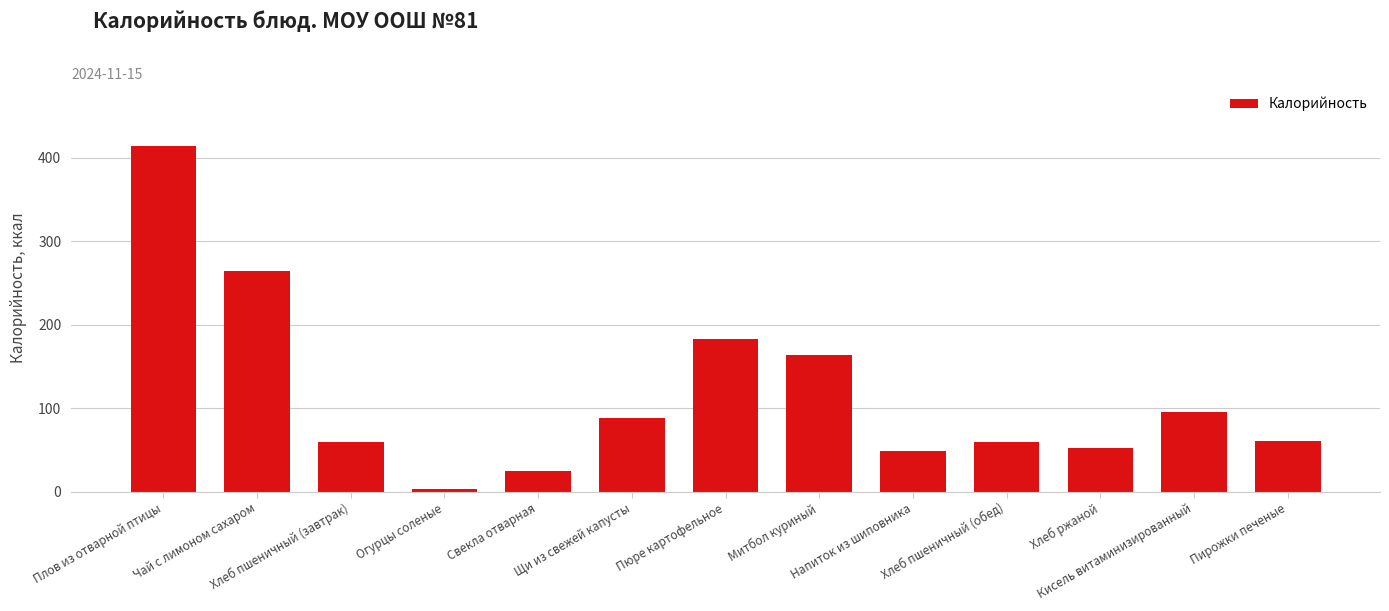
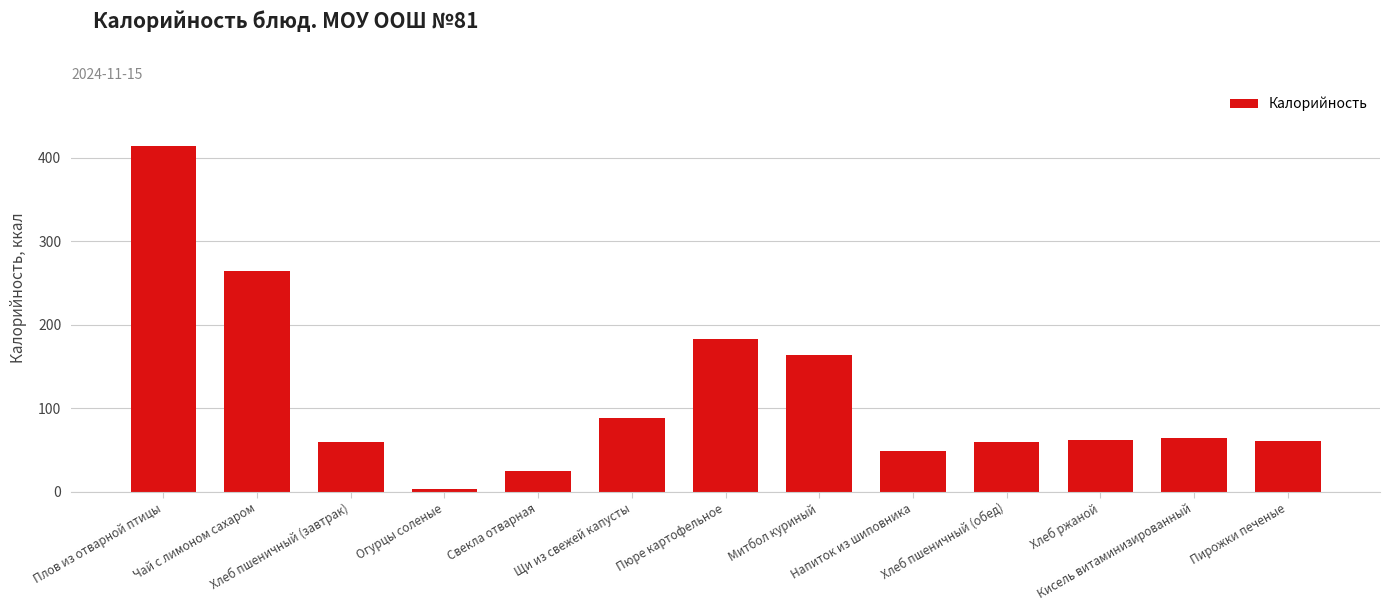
Хлеб ржаной: 50 -> 60
Кисель витаминизированный: 100 -> 60
